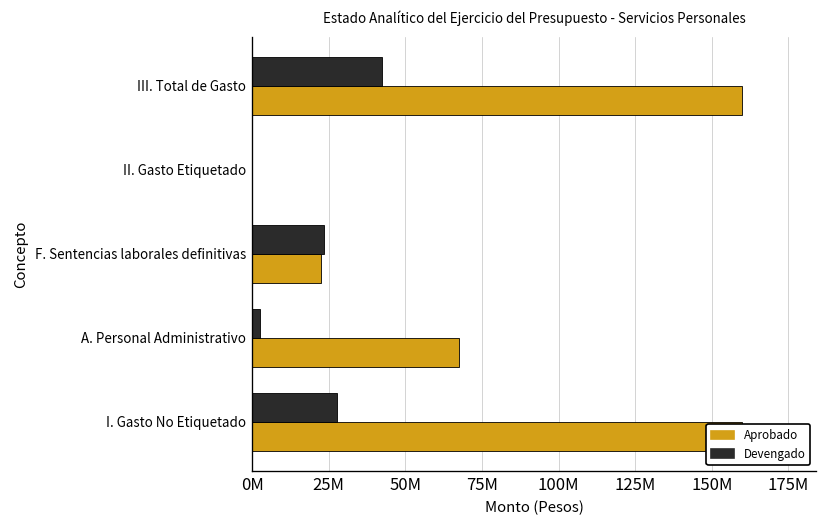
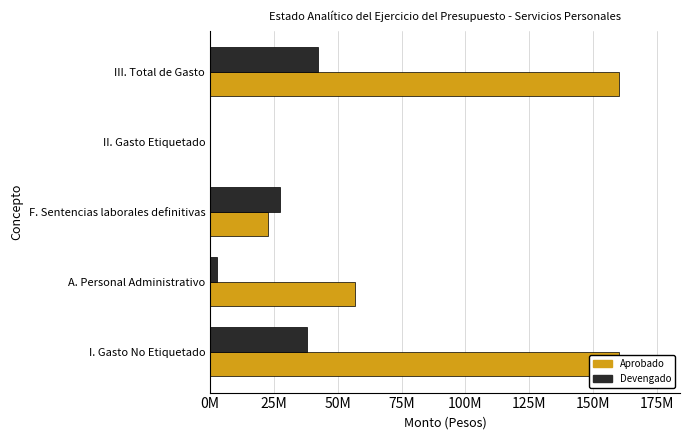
Devengado, F. Sentencias laborales definitivas: 23000000 -> 27000000
Aprobado, A. Personal Administrativo: 67000000 -> 57000000
Devengado, I. Gasto No Etiquetado: 28000000 -> 38000000
